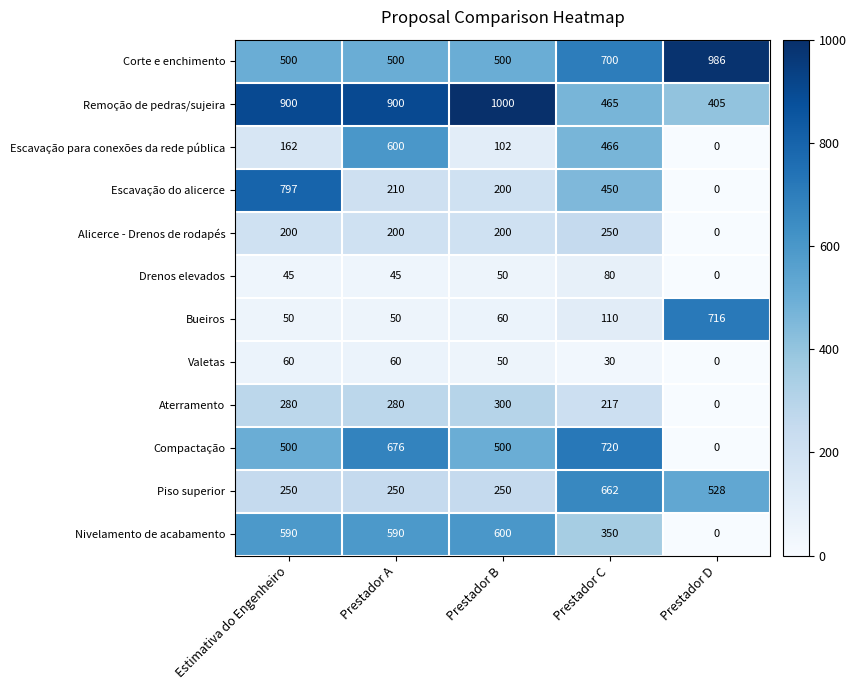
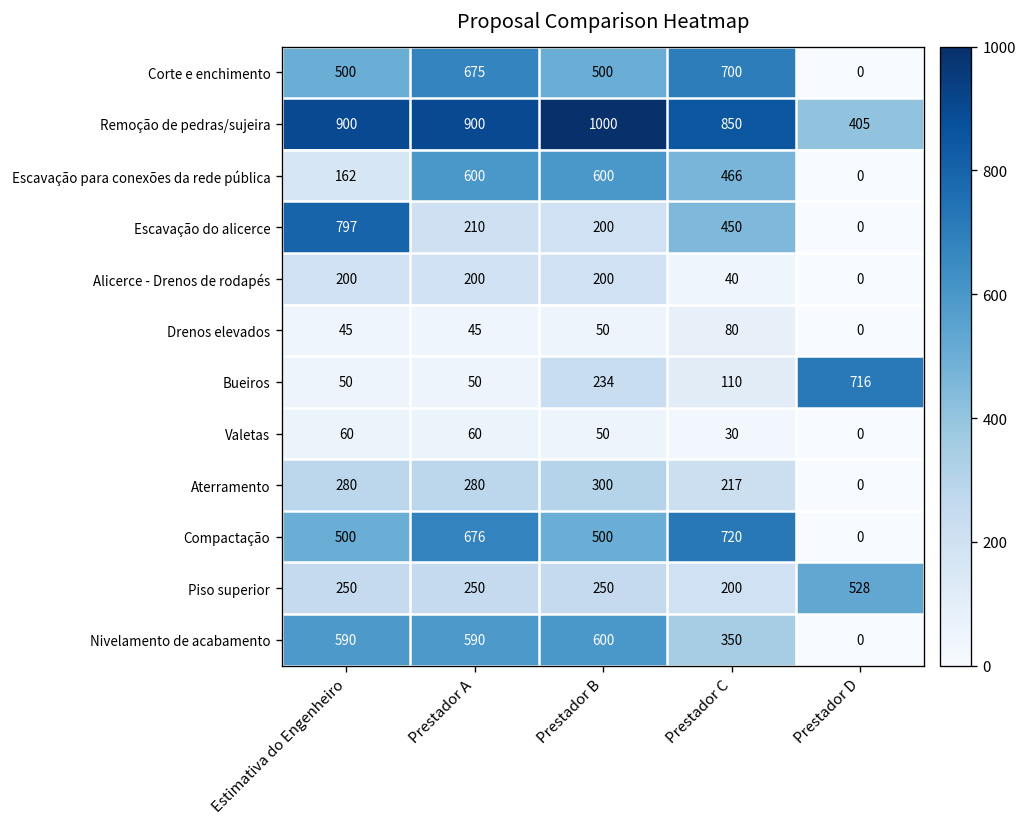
Corte e enchimento, Prestador A: 500 -> 675
Corte e enchimento, Prestador D: 986 -> 0
Remoção de pedras/sujeira, Prestador C: 465 -> 850
Escavação para conexões da rede pública, Prestador B: 102 -> 600
Alicerce - Drenos de rodapés, Prestador C: 250 -> 40
Bueiros, Prestador B: 60 -> 234
Piso superior, Prestador C: 662 -> 200
